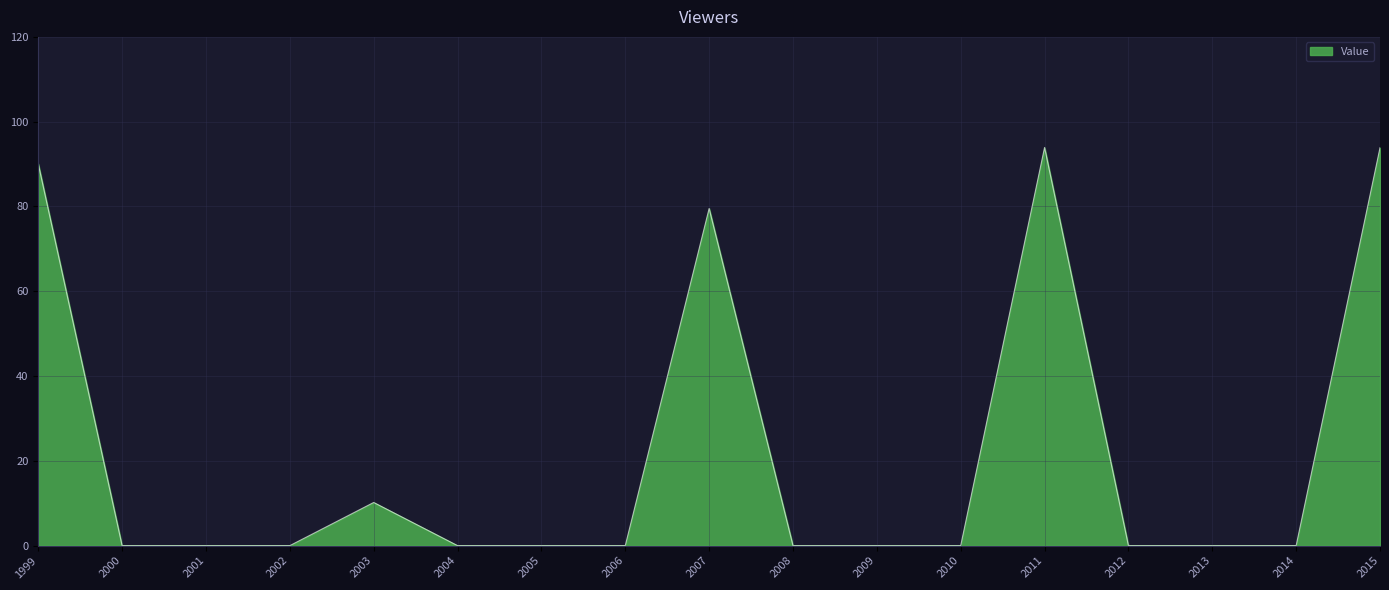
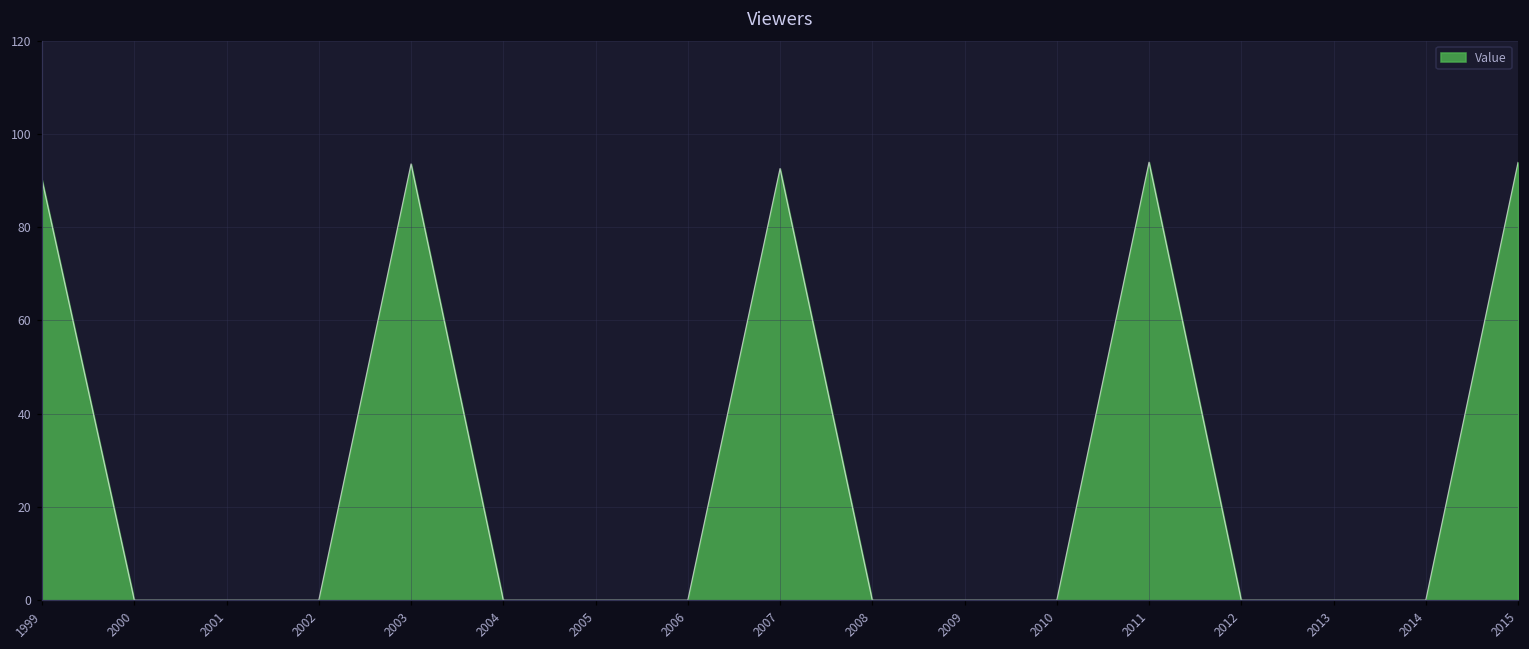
2003: 10 -> 94
2007: 80 -> 93
